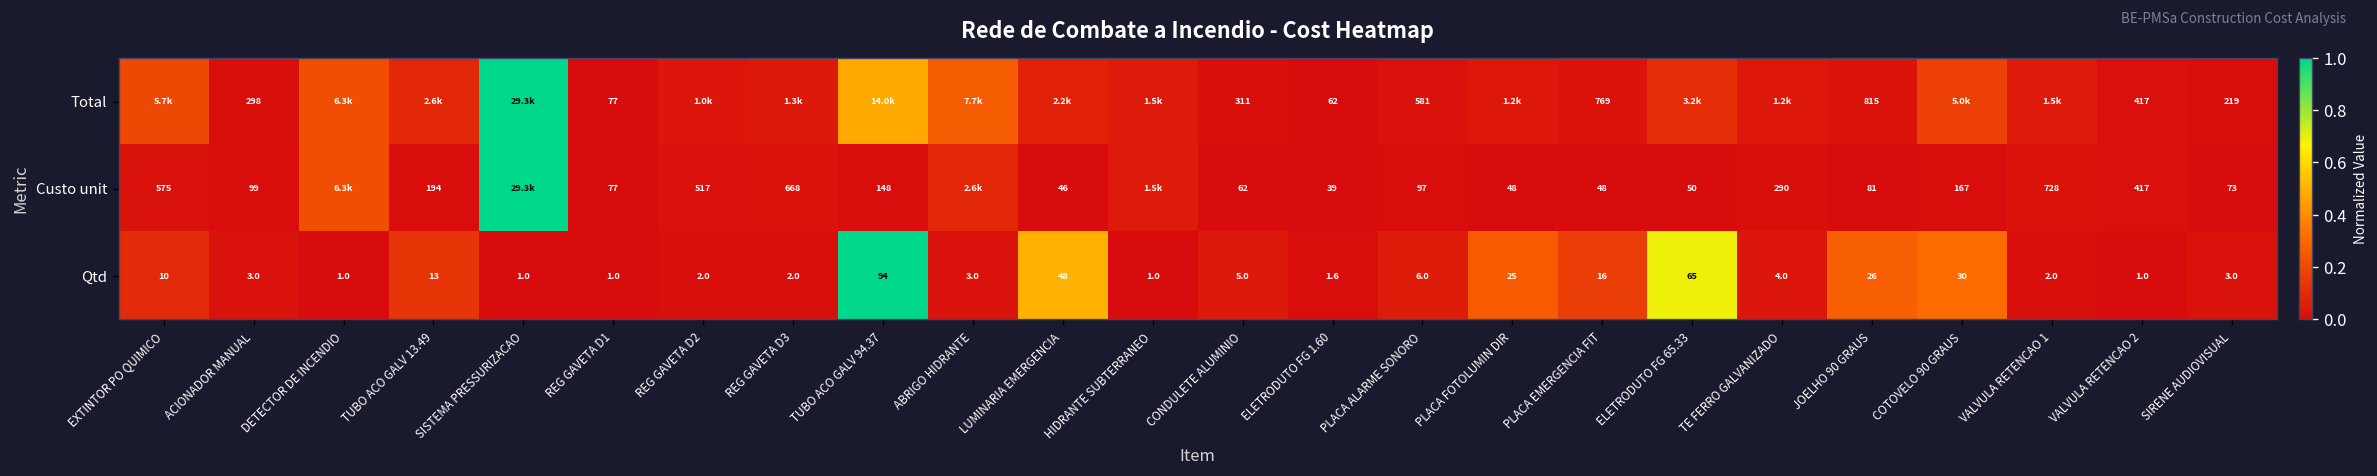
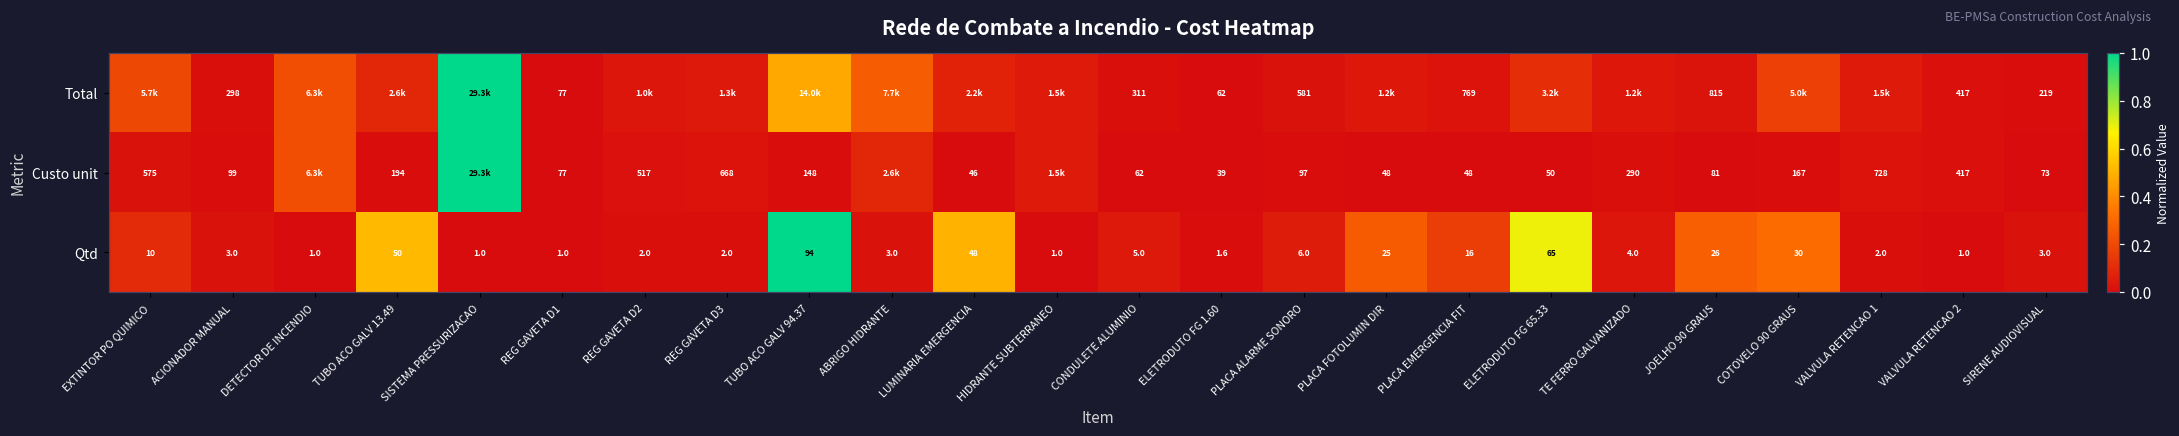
Qtd, TUBO ACO GALV 13.49: 13 -> 50
